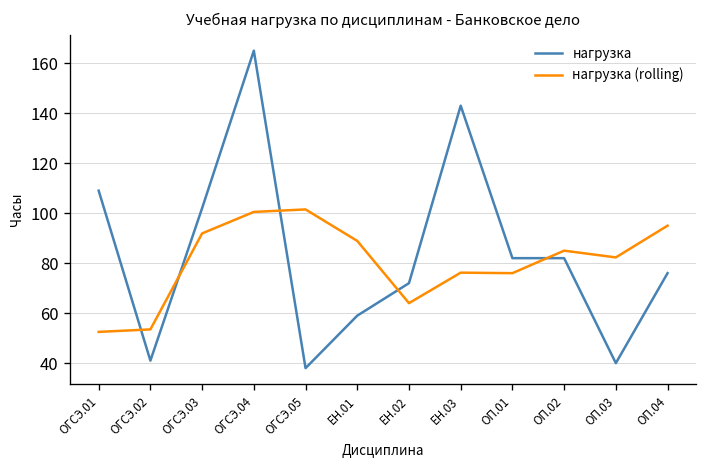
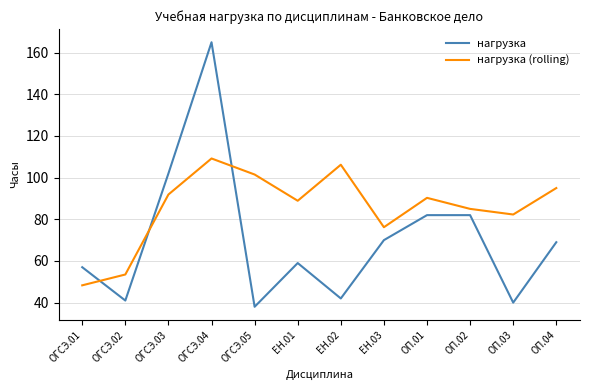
нагрузка, ОГСЭ.01: 109 -> 57
нагрузка (rolling), ОГСЭ.01: 53 -> 48
нагрузка (rolling), ОГСЭ.04: 101 -> 109
нагрузка, ЕН.02: 72 -> 42
нагрузка (rolling), ЕН.02: 64 -> 106
нагрузка, ЕН.03: 143 -> 70
нагрузка (rolling), ОП.01: 76 -> 90
нагрузка, ОП.04: 76 -> 69
